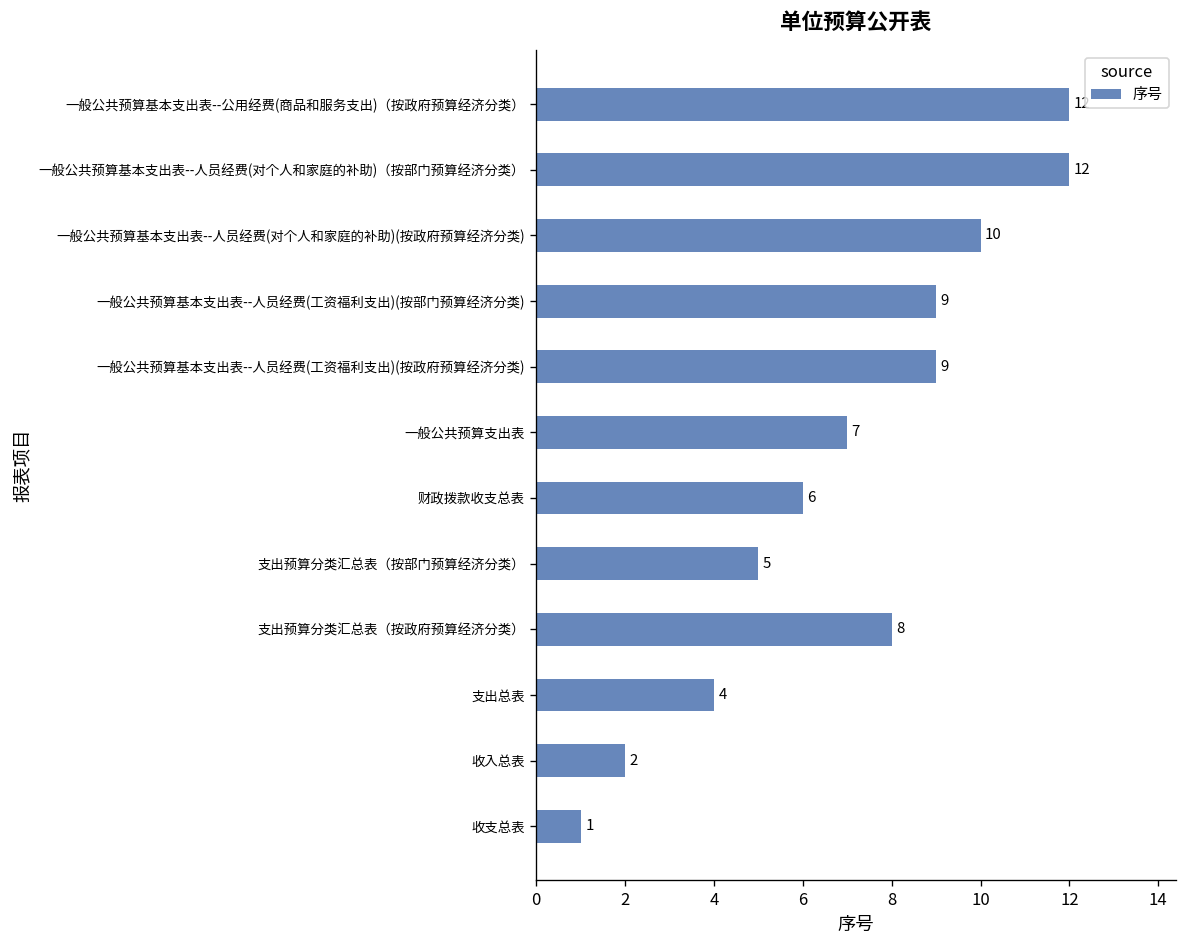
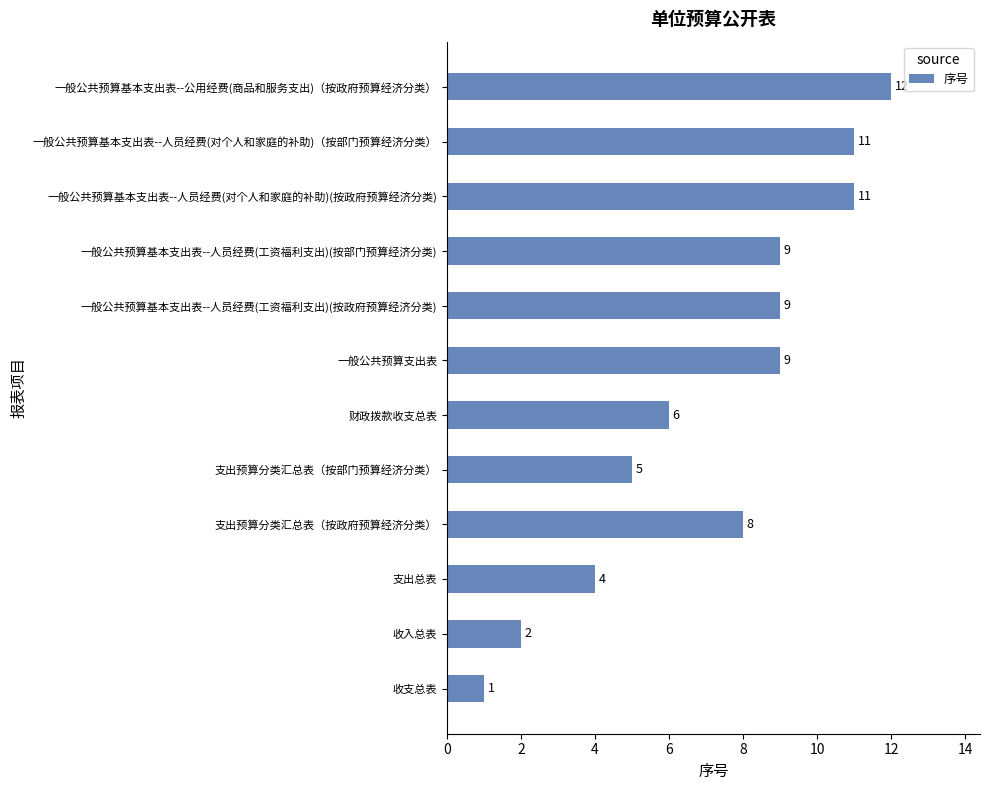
一般公共预算基本支出表--人员经费(对个人和家庭的补助)（按部门预算经济分类）: 12 -> 11
一般公共预算基本支出表--人员经费(对个人和家庭的补助)(按政府预算经济分类): 10 -> 11
一般公共预算支出表: 7 -> 9
